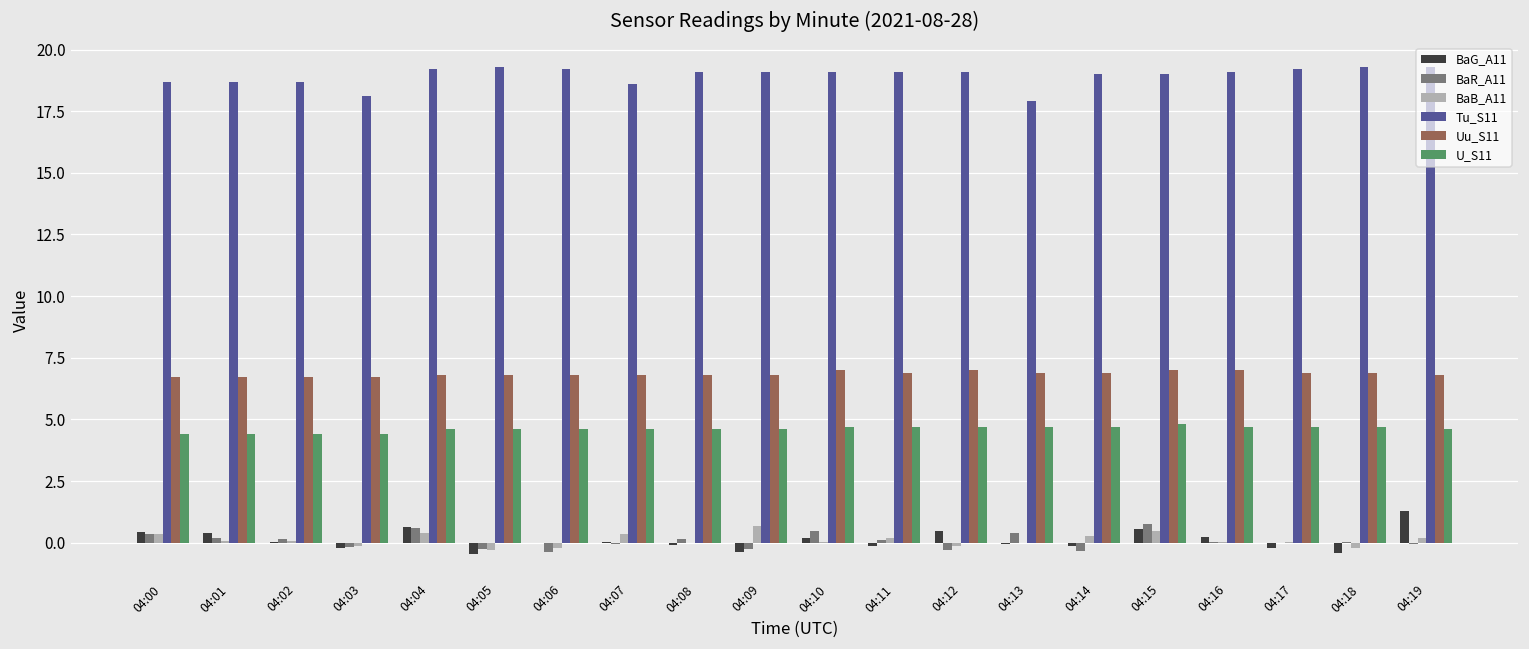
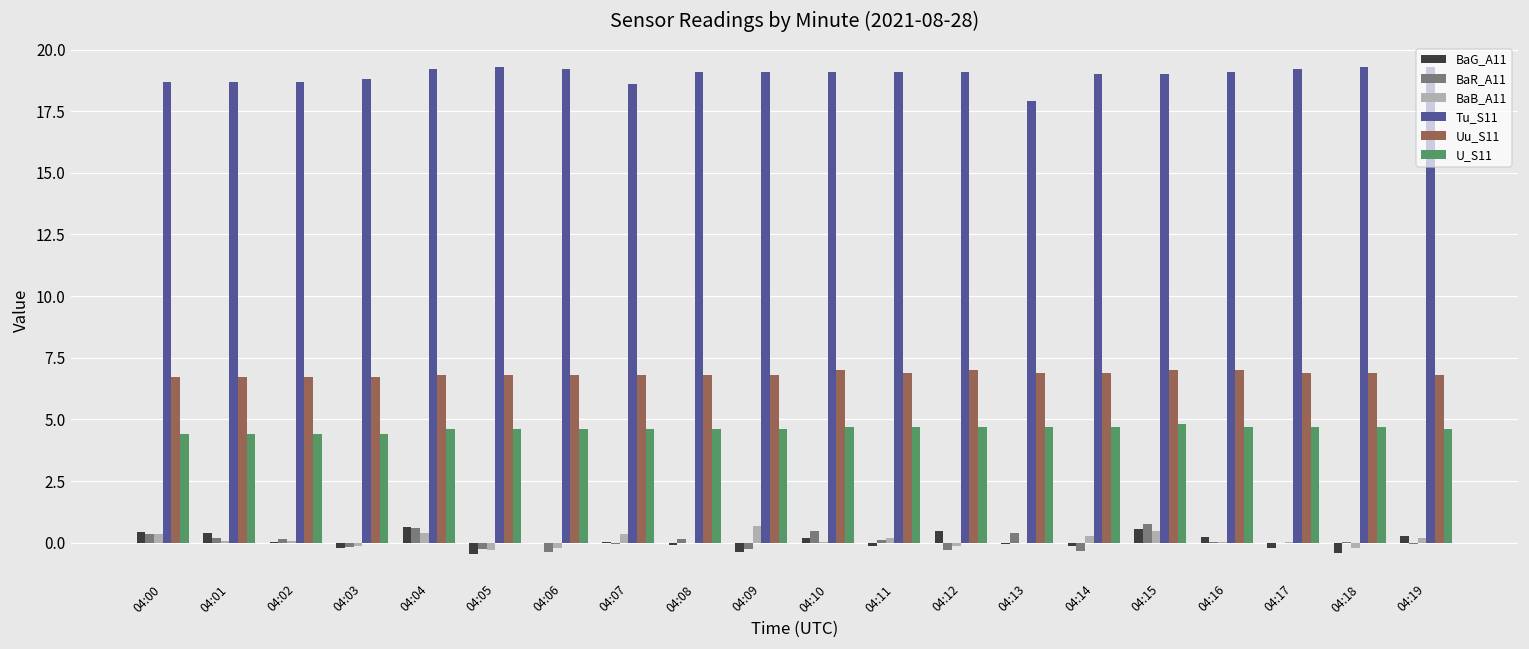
Tu_S11, 04:03: 18.1 -> 18.8
BaG_A11, 04:19: 1.3 -> 0.3
